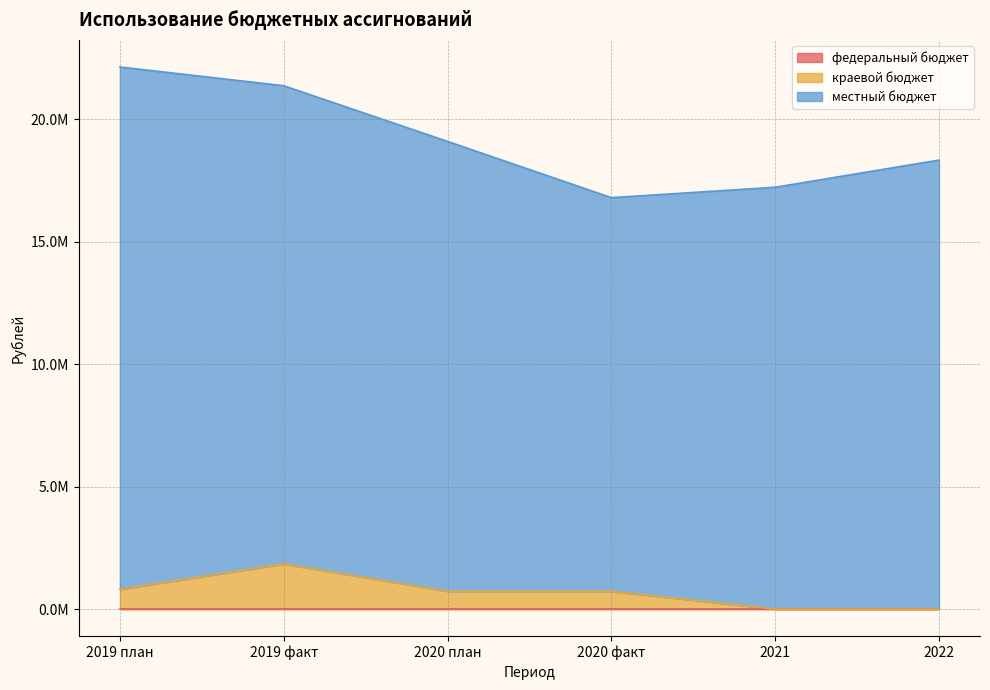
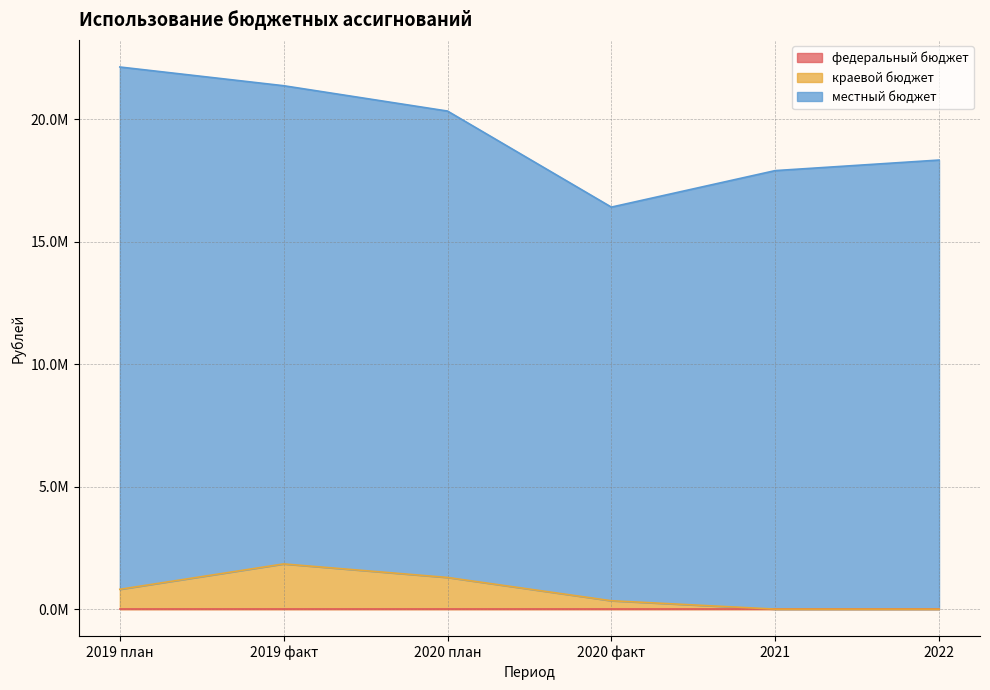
краевой бюджет, 2020 план: 700000 -> 1300000
местный бюджет, 2020 план: 18400000 -> 19000000
краевой бюджет, 2020 факт: 700000 -> 300000
местный бюджет, 2021: 17200000 -> 17900000
